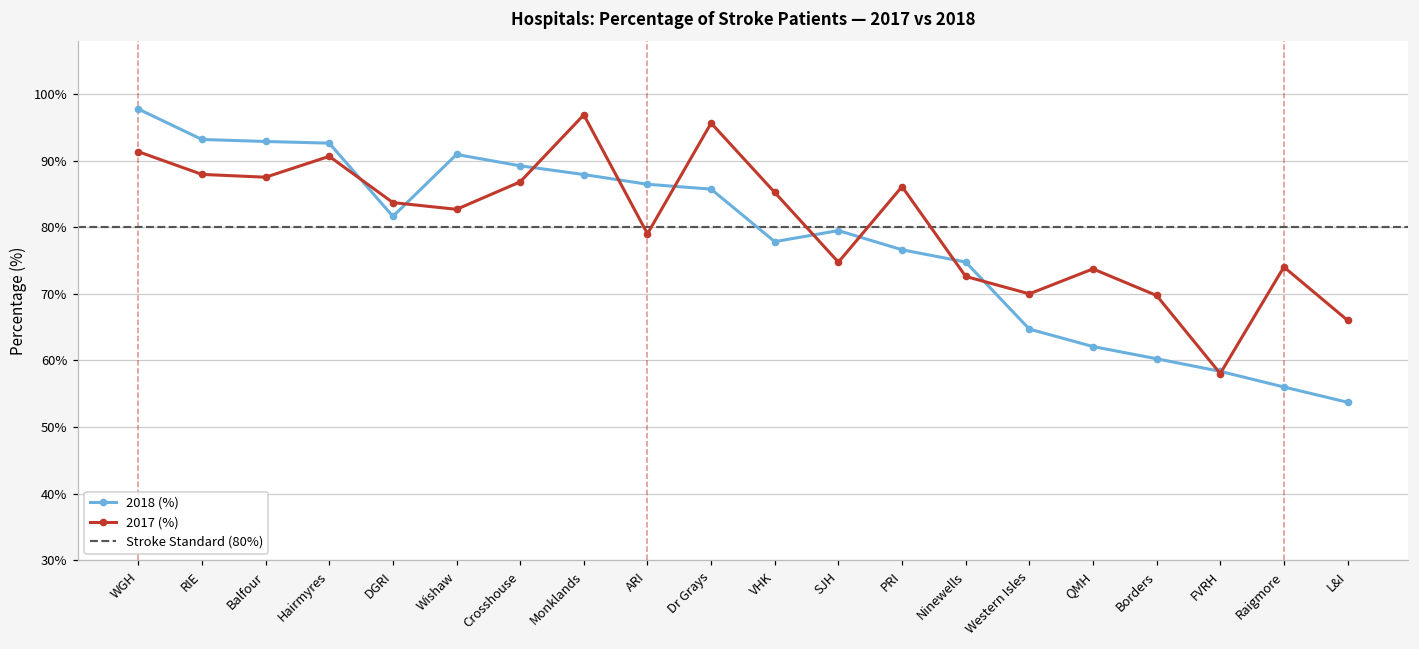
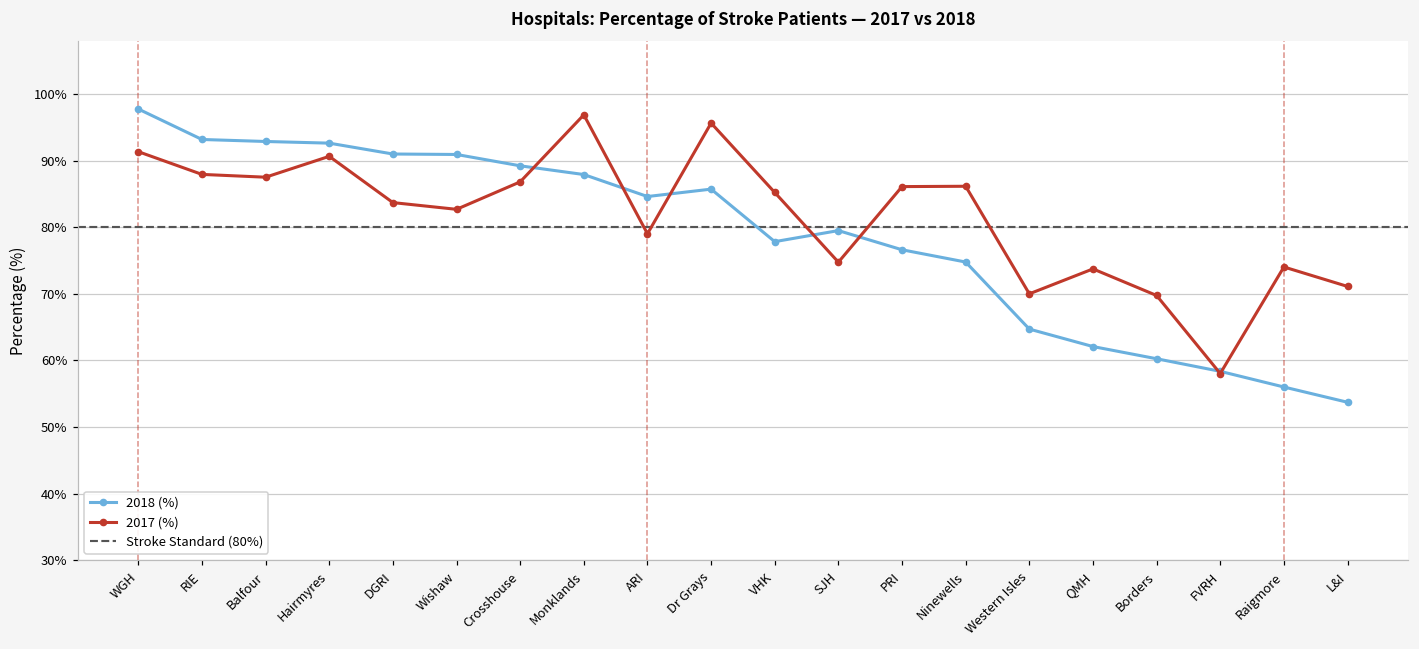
2018 (%), DGRI: 82% -> 91%
2018 (%), ARI: 86% -> 85%
2017 (%), Ninewells: 73% -> 86%
2017 (%), L&I: 66% -> 71%
